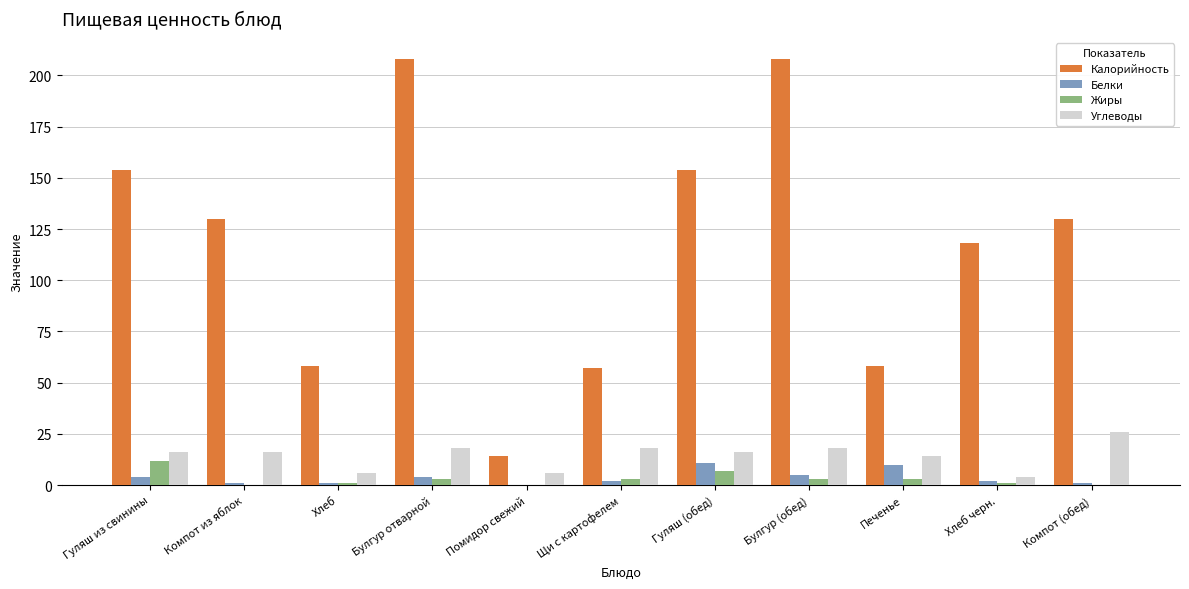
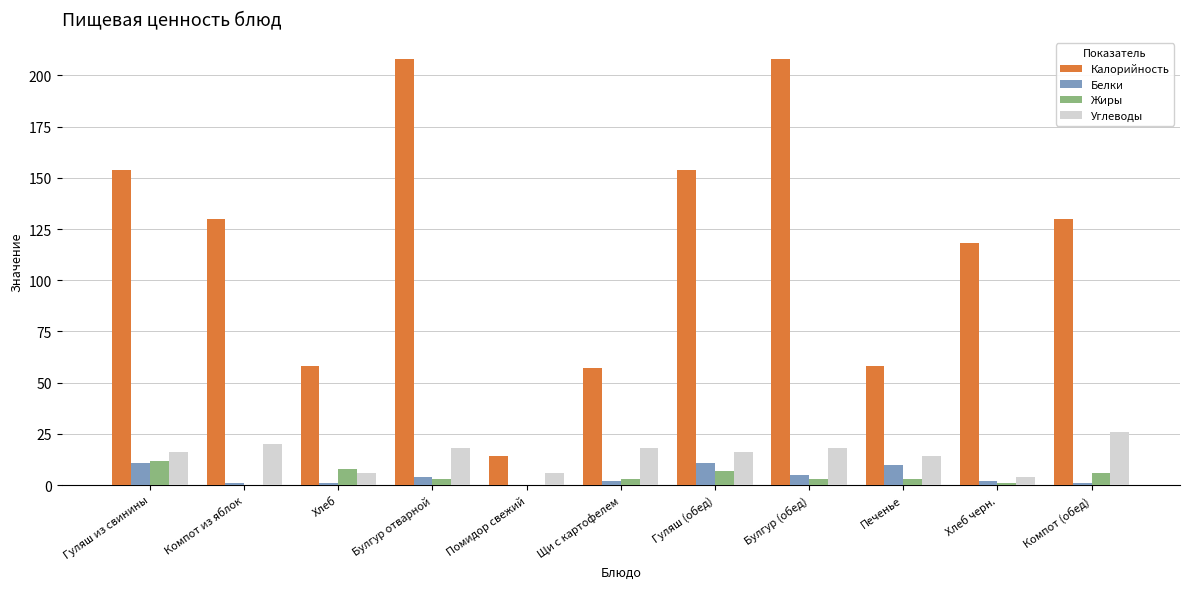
Белки, Гуляш из свинины: 4 -> 11
Углеводы, Компот из яблок: 16 -> 20
Жиры, Хлеб: 1 -> 8
Жиры, Компот (обед): 0 -> 6
